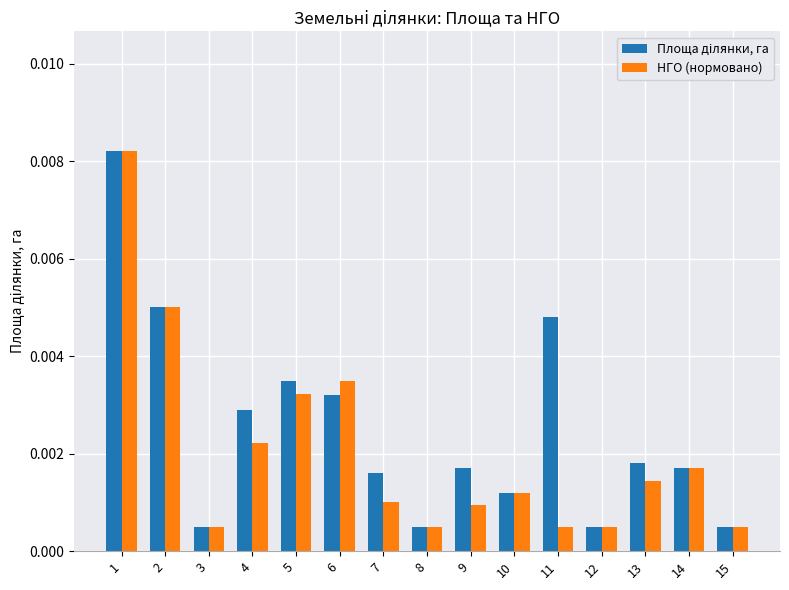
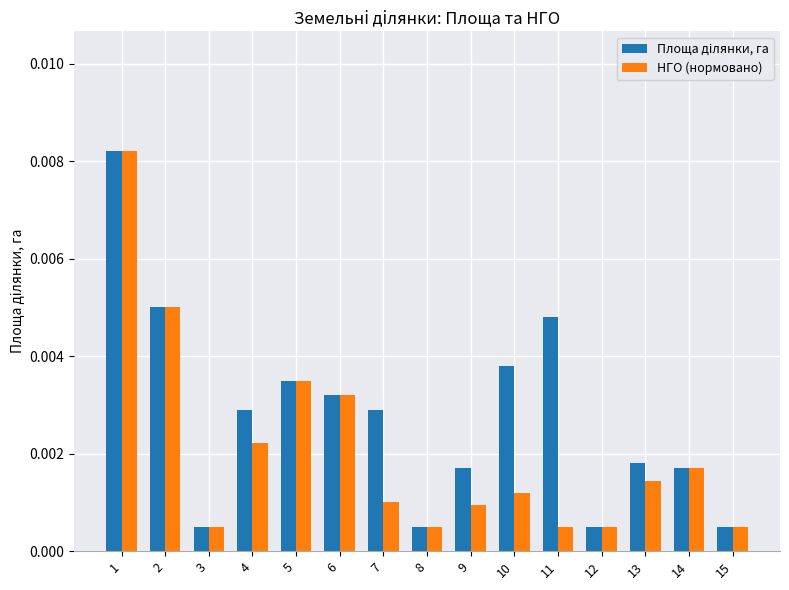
НГО (нормовано), 5: 0.0032 -> 0.0035
НГО (нормовано), 6: 0.0035 -> 0.0032
Площа ділянки, га, 7: 0.0016 -> 0.0029
Площа ділянки, га, 10: 0.0012 -> 0.0038
